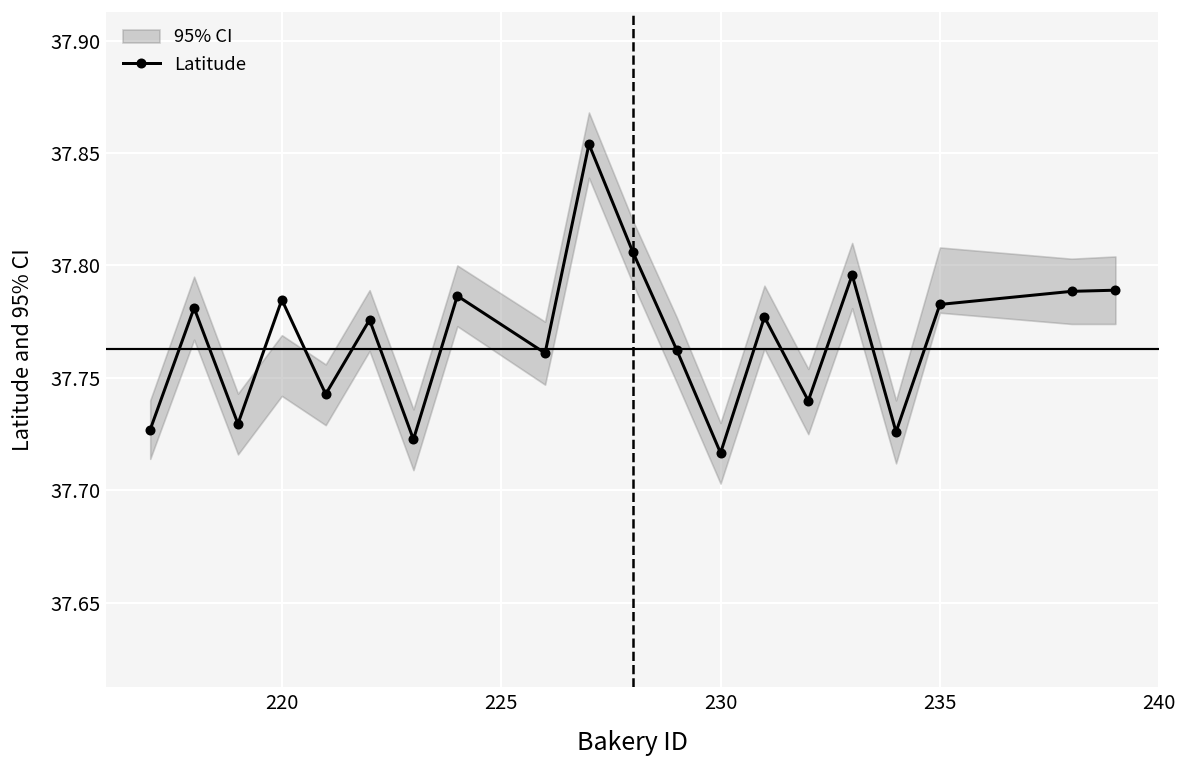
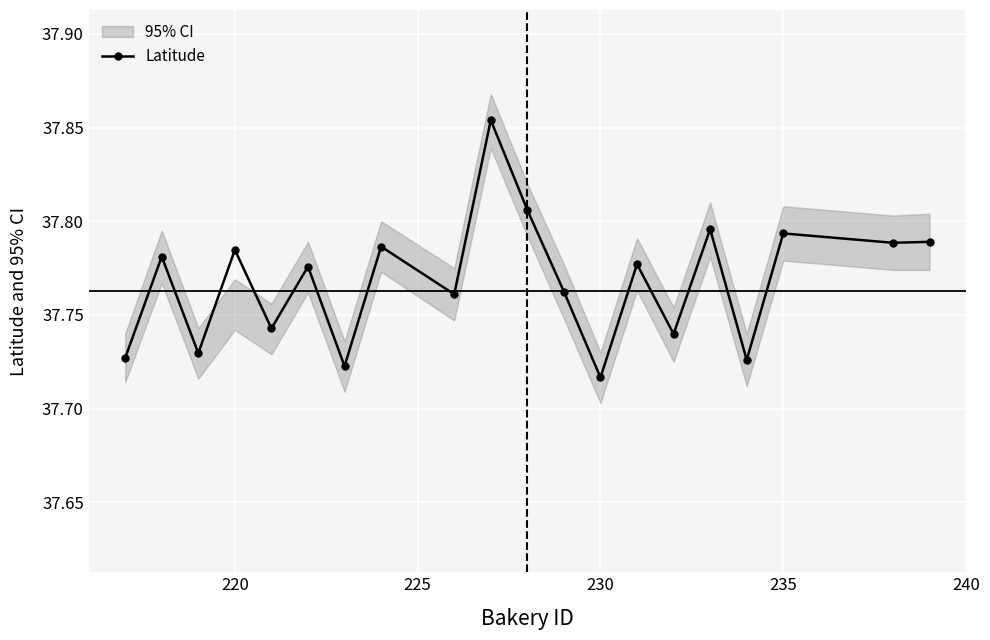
Latitude, 235: 37.783 -> 37.793
